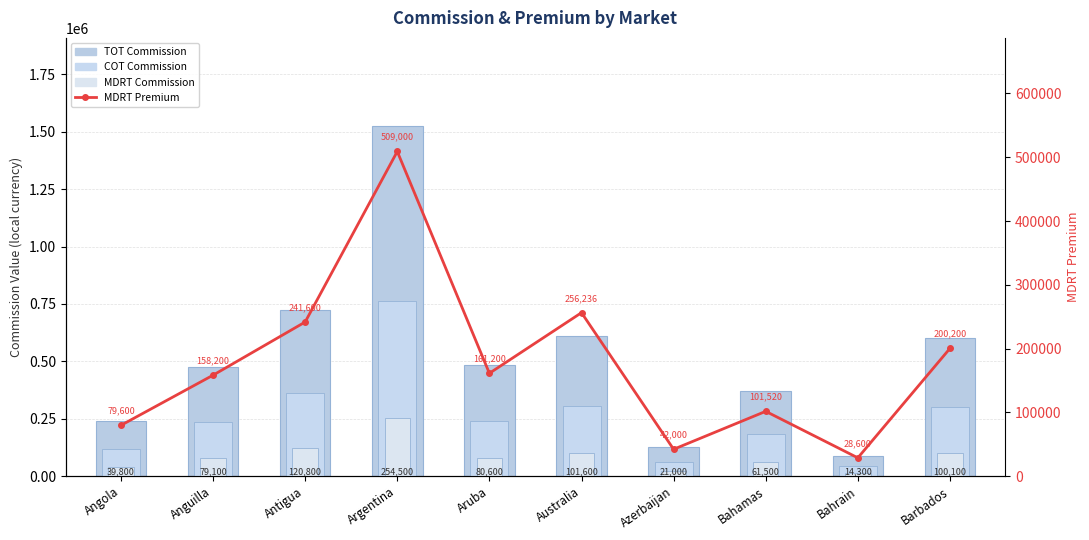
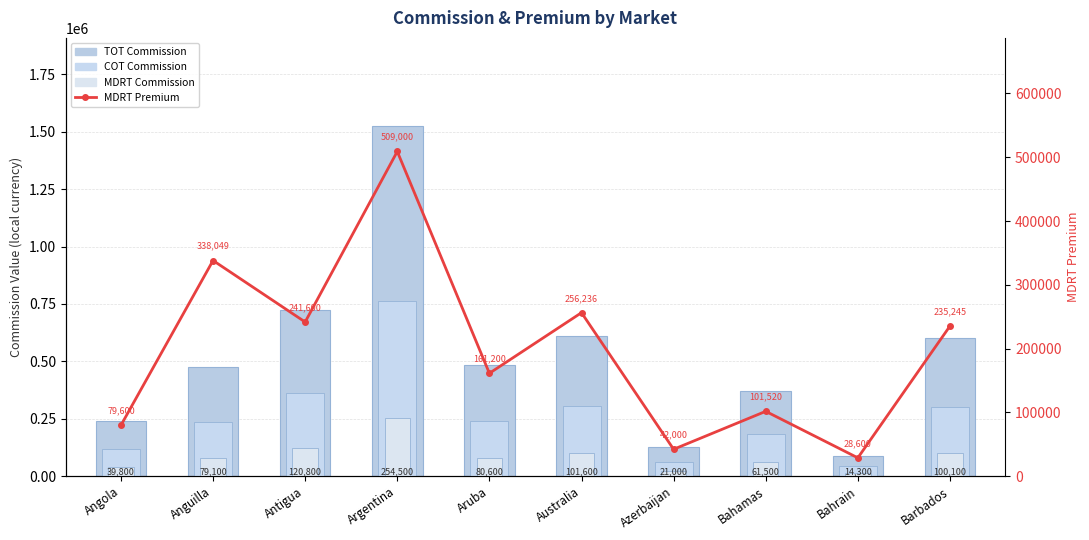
MDRT Premium, Anguilla: 158,200 -> 338,049
MDRT Premium, Barbados: 200,200 -> 235,245
